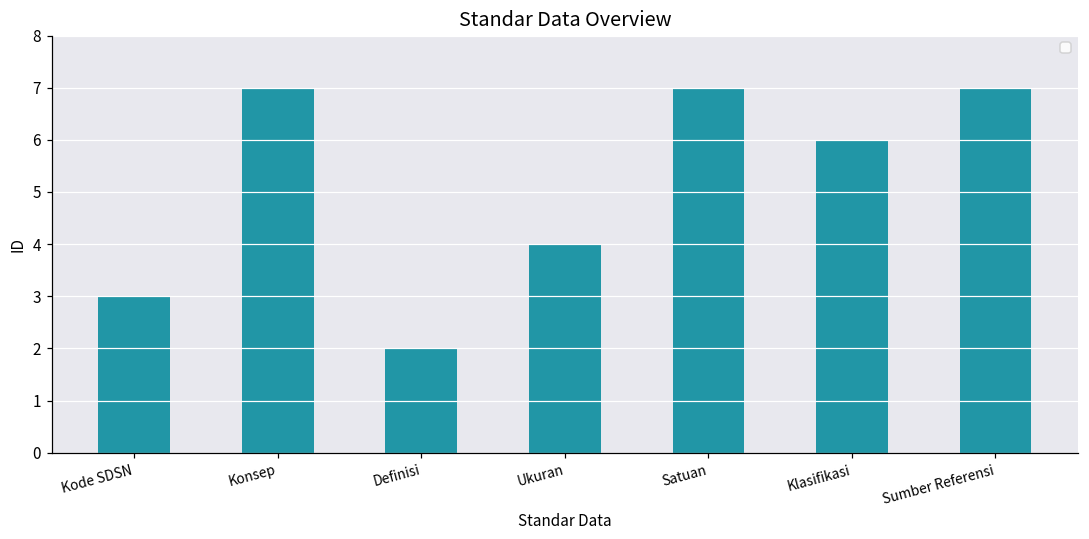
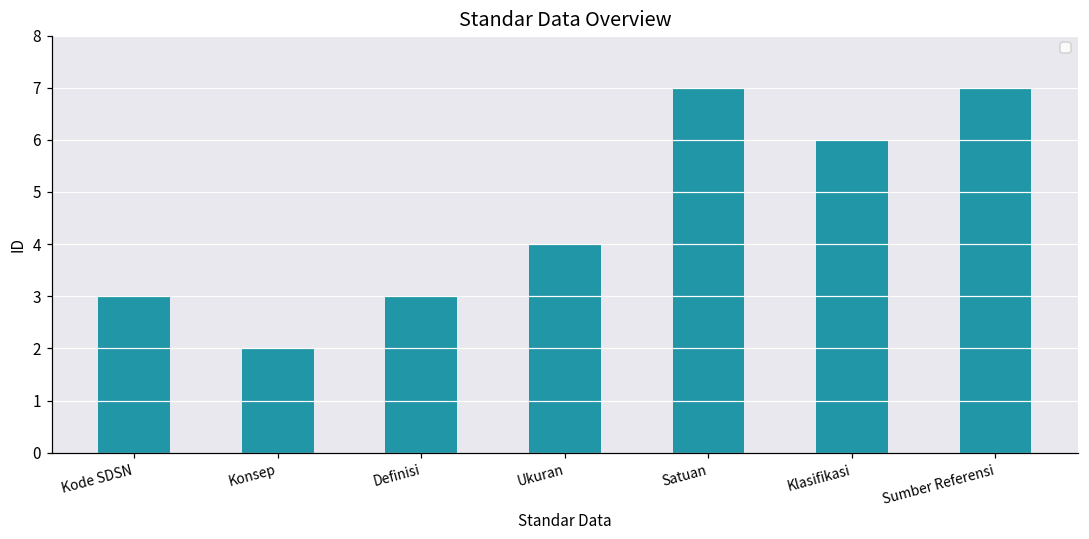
Konsep: 7 -> 2
Definisi: 2 -> 3
